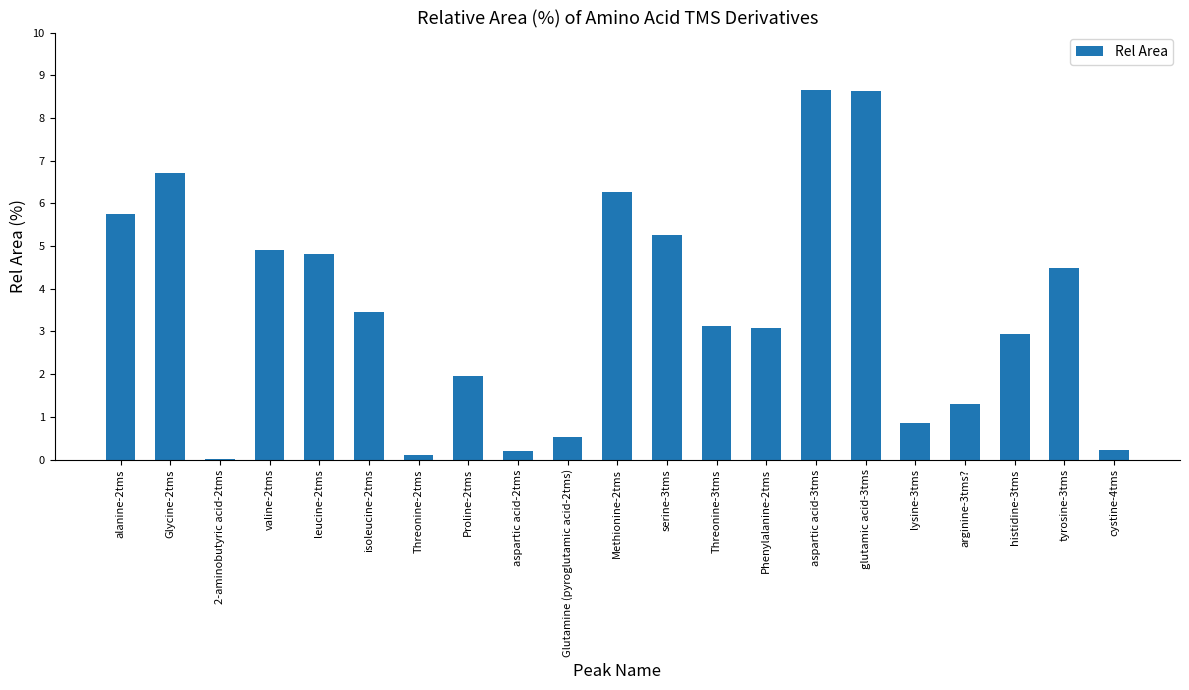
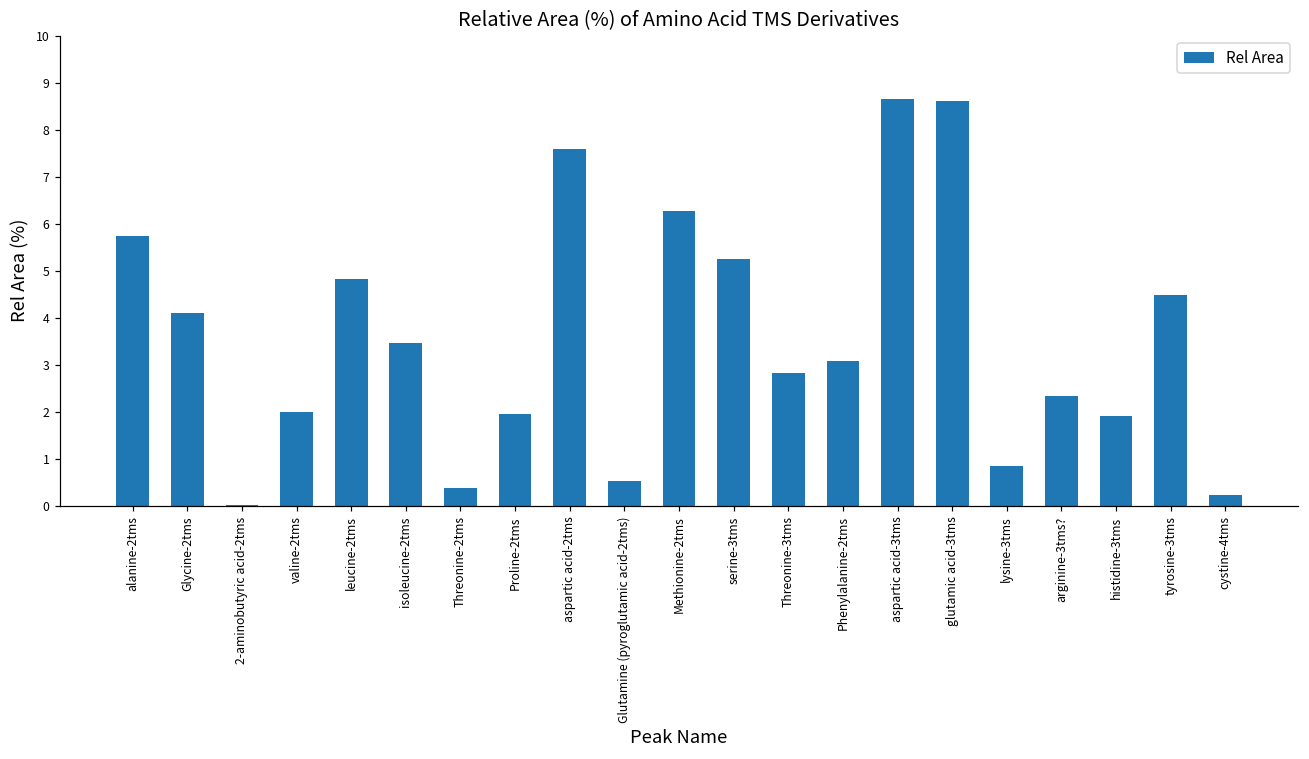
Glycine-2tms: 6.7 -> 4.1
valine-2tms: 4.9 -> 2.0
Threonine-2tms: 0.1 -> 0.4
aspartic acid-2tms: 0.2 -> 7.6
Threonine-3tms: 3.1 -> 2.8
arginine-3tms?: 1.3 -> 2.3
histidine-3tms: 2.9 -> 1.9
